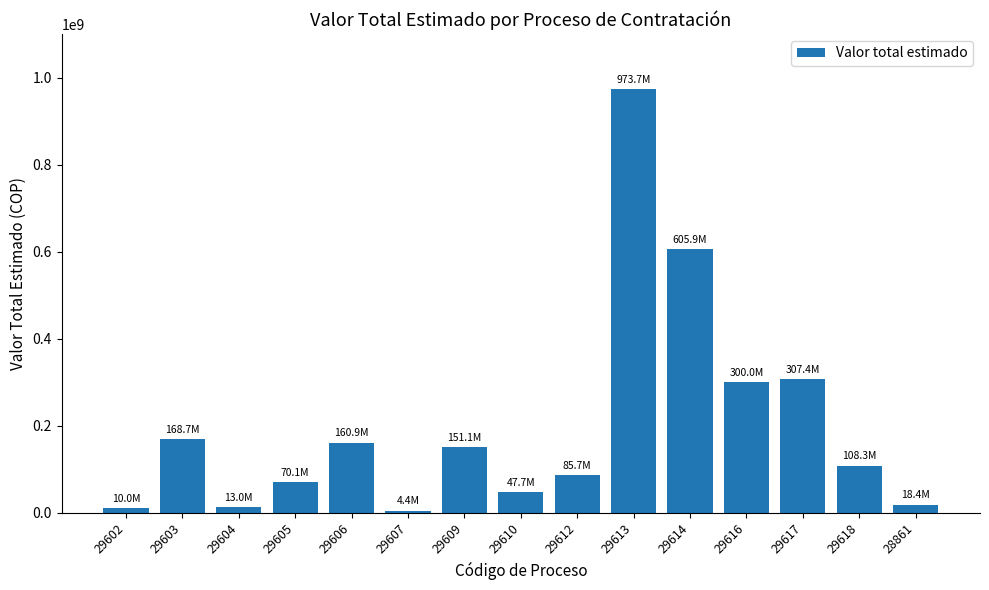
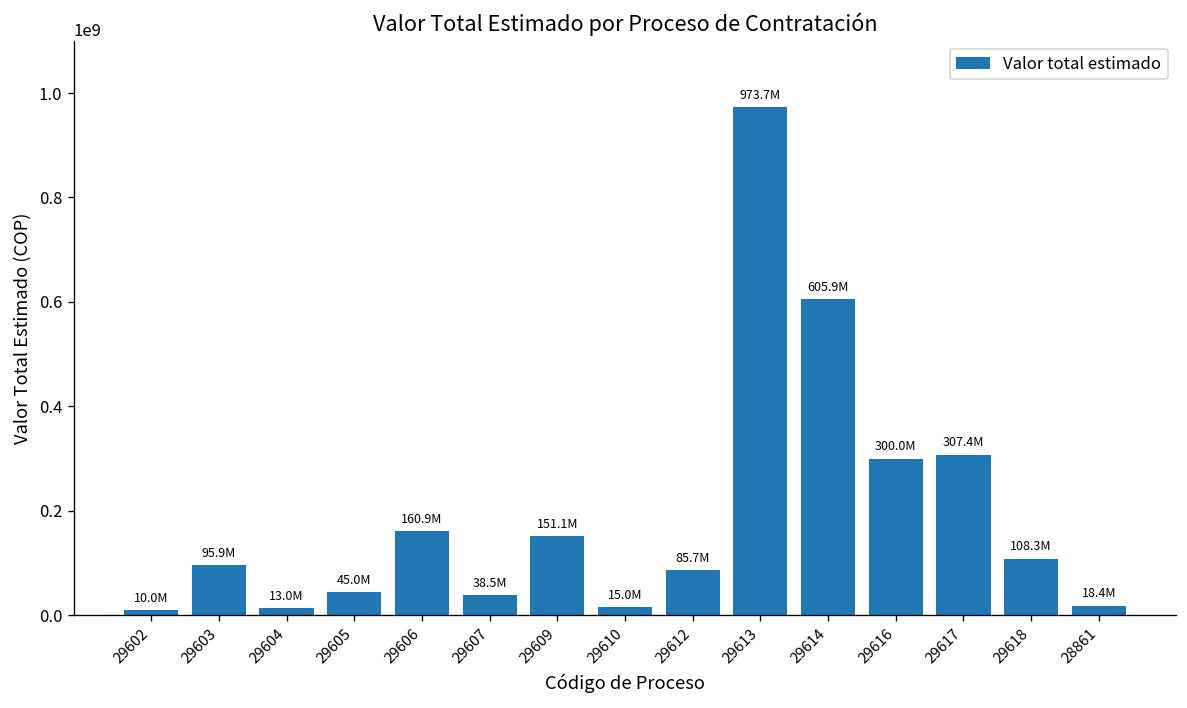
29603: 168.7M -> 95.9M
29605: 70.1M -> 45.0M
29607: 4.4M -> 38.5M
29610: 47.7M -> 15.0M
